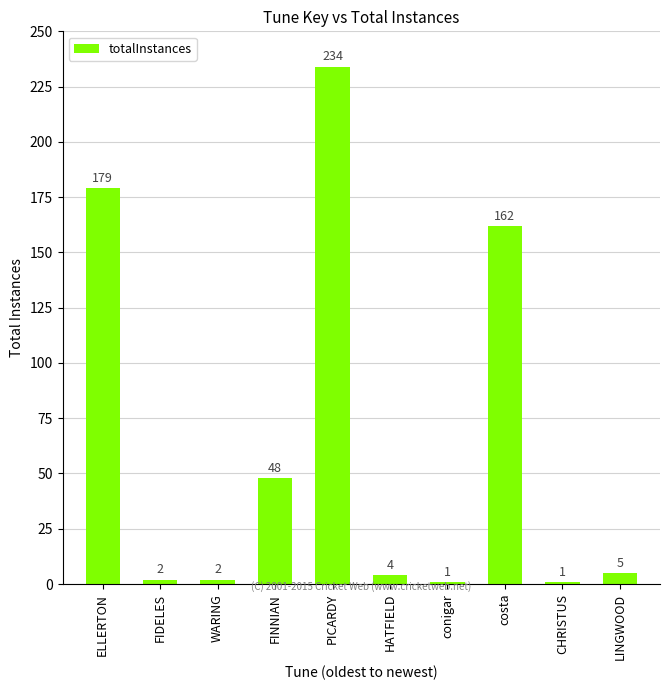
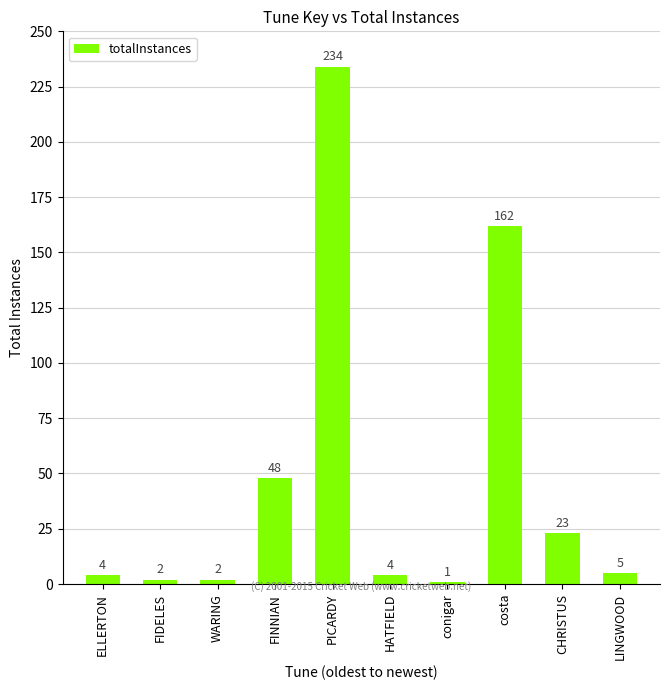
ELLERTON: 179 -> 4
CHRISTUS: 1 -> 23
